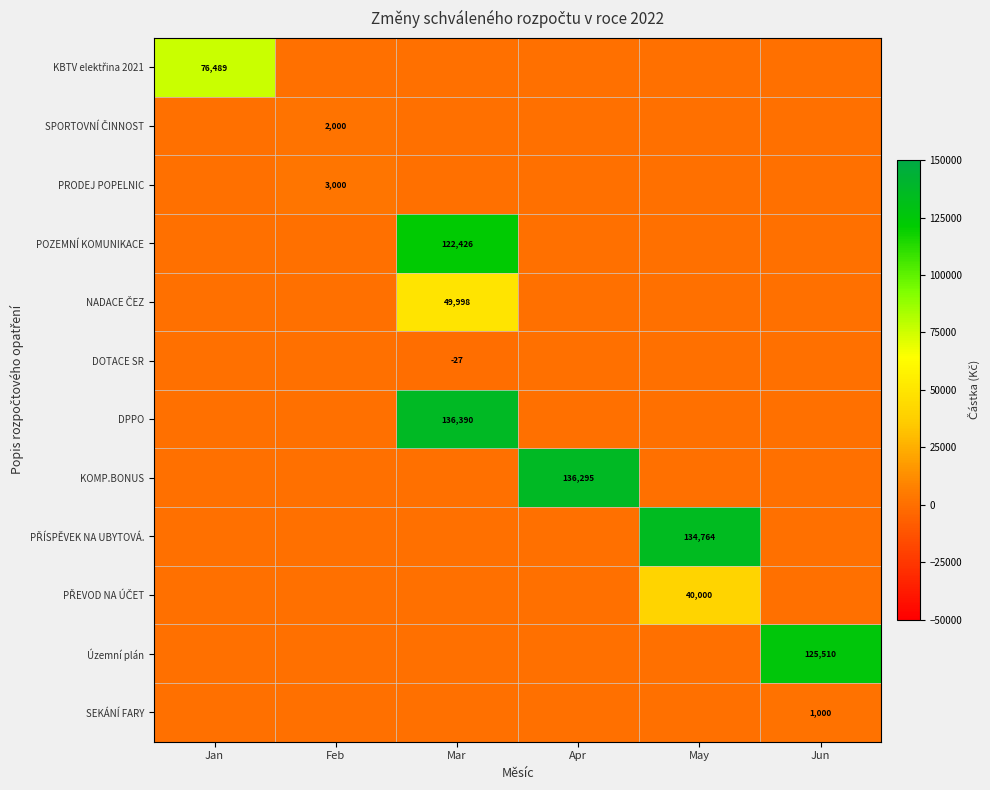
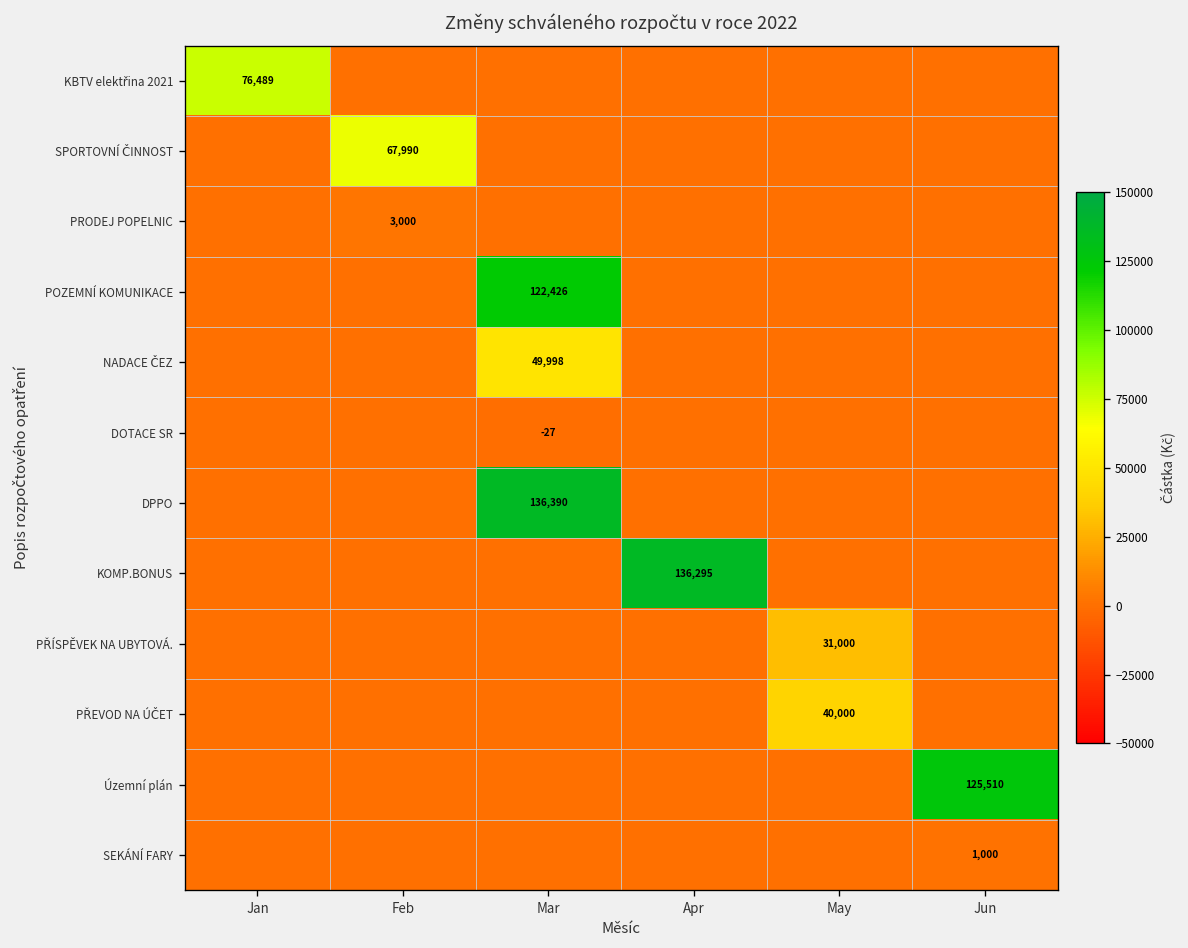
SPORTOVNÍ ČINNOST, Feb: 2,000 -> 67,990
PŘÍSPĚVEK NA UBYTOVÁ., May: 134,764 -> 31,000
